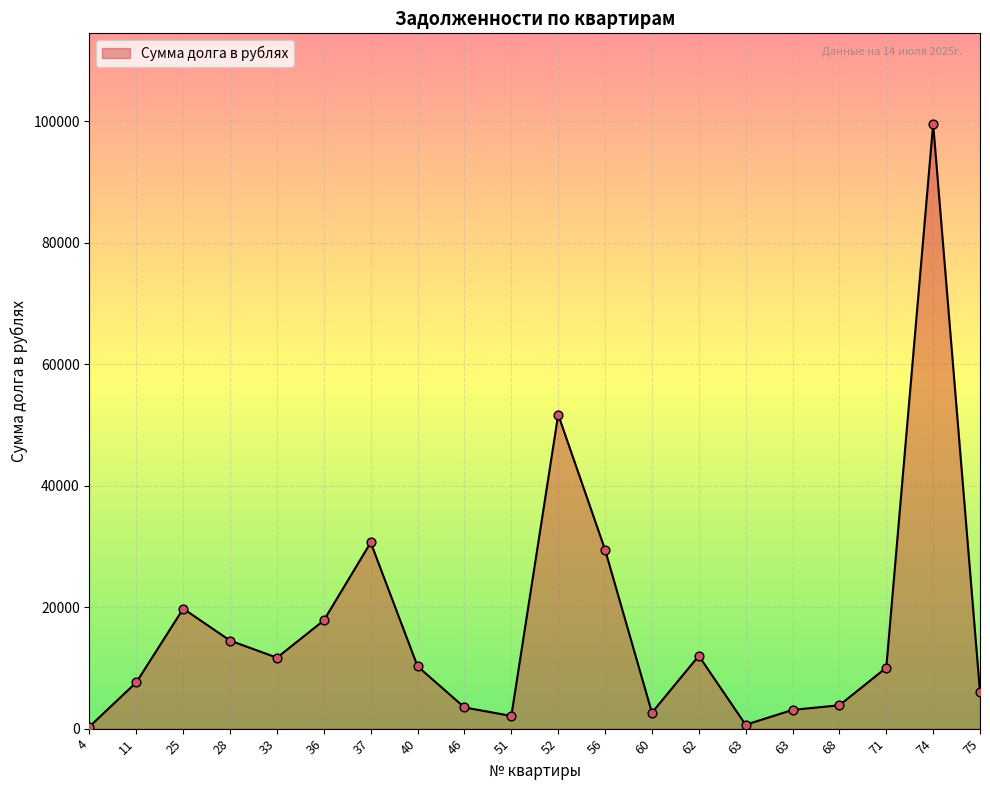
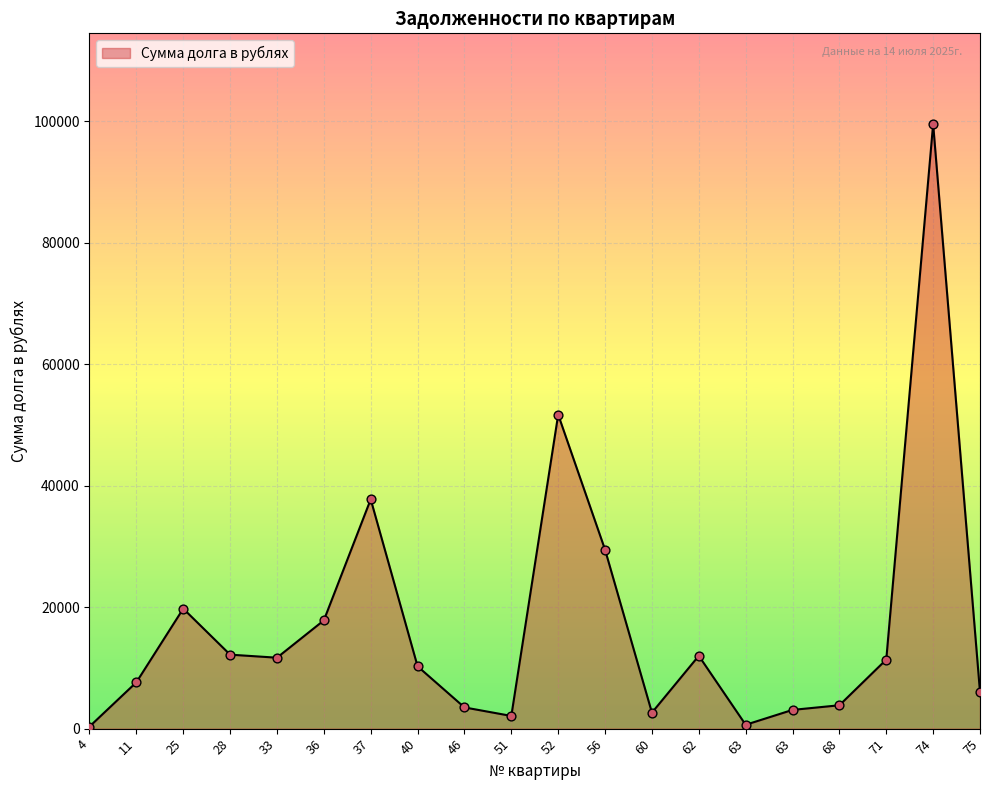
28: 14000 -> 12000
37: 31000 -> 38000
71: 10000 -> 11000
